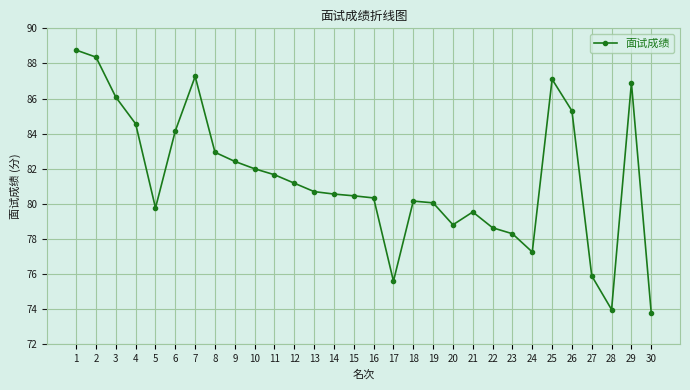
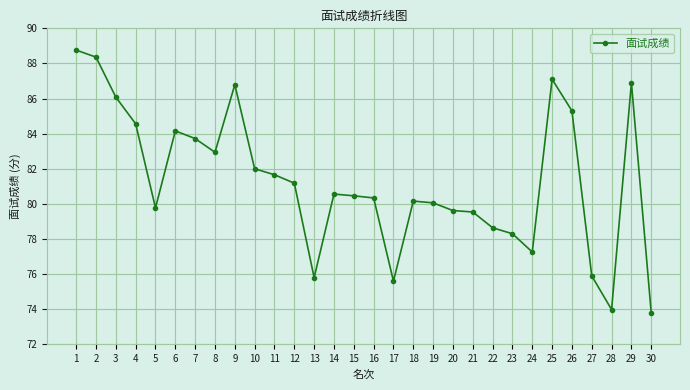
7: 87.3 -> 83.7
9: 82.4 -> 86.8
13: 80.7 -> 75.8
20: 78.8 -> 79.6
